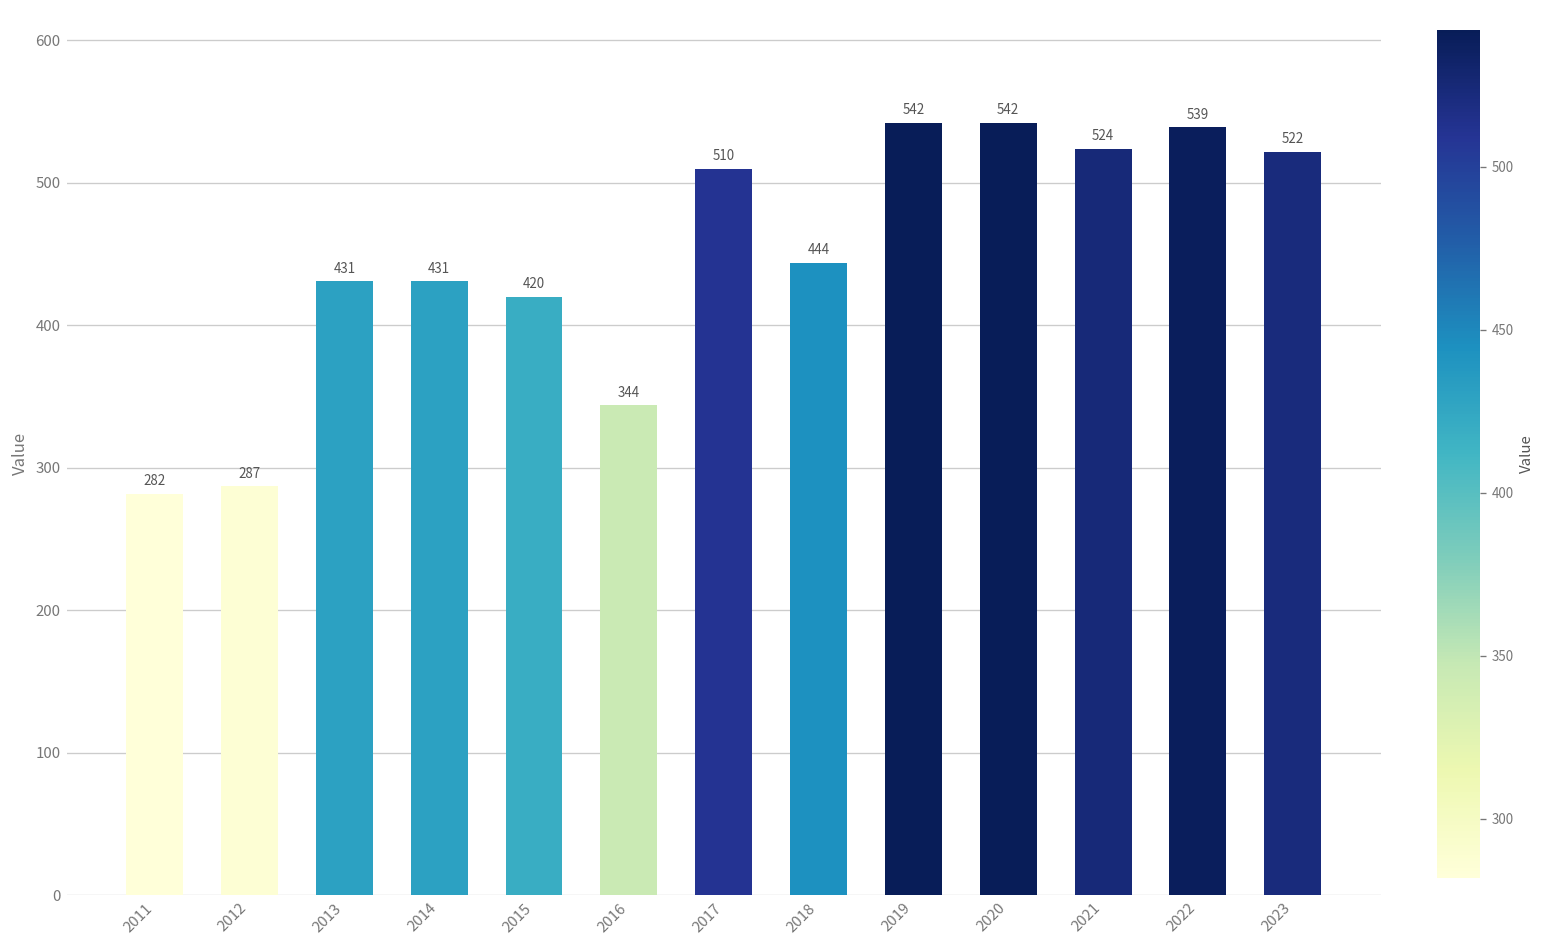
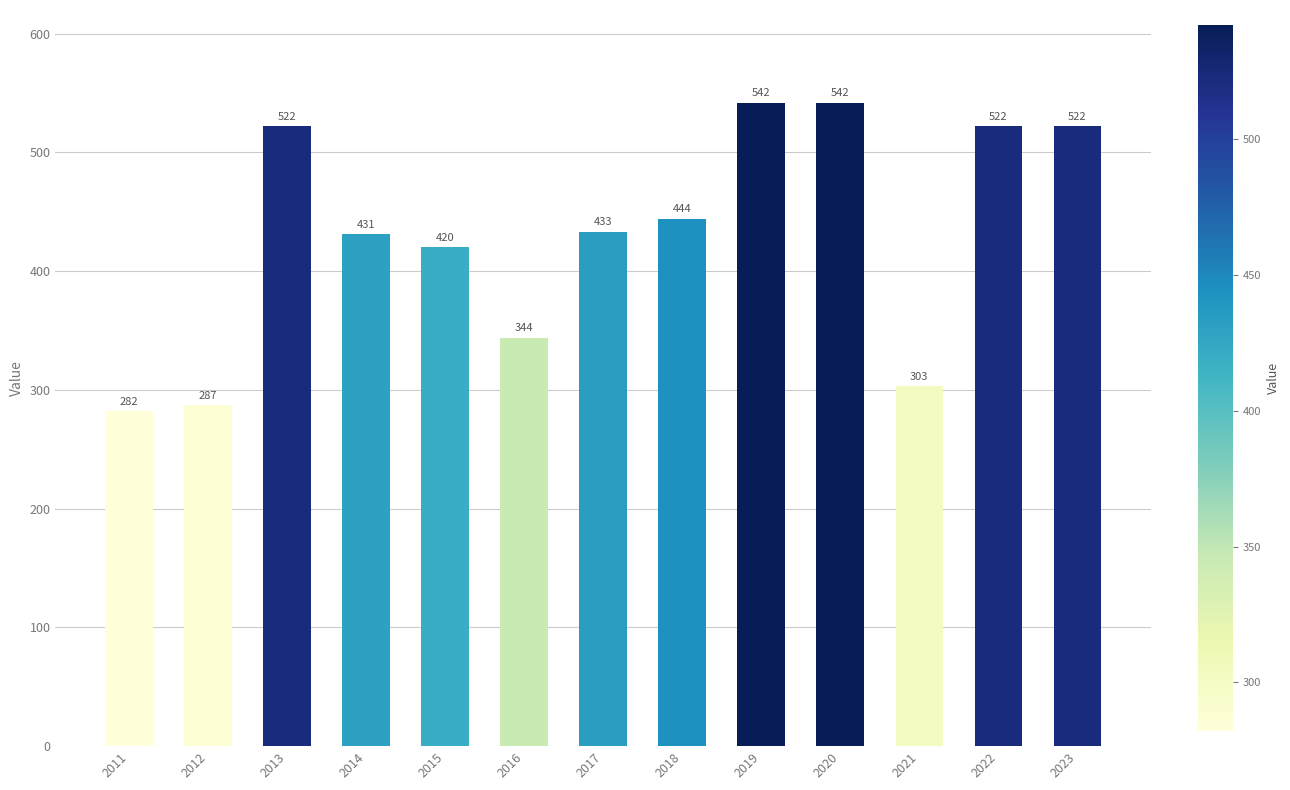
2013: 431 -> 522
2017: 510 -> 433
2021: 524 -> 303
2022: 539 -> 522
